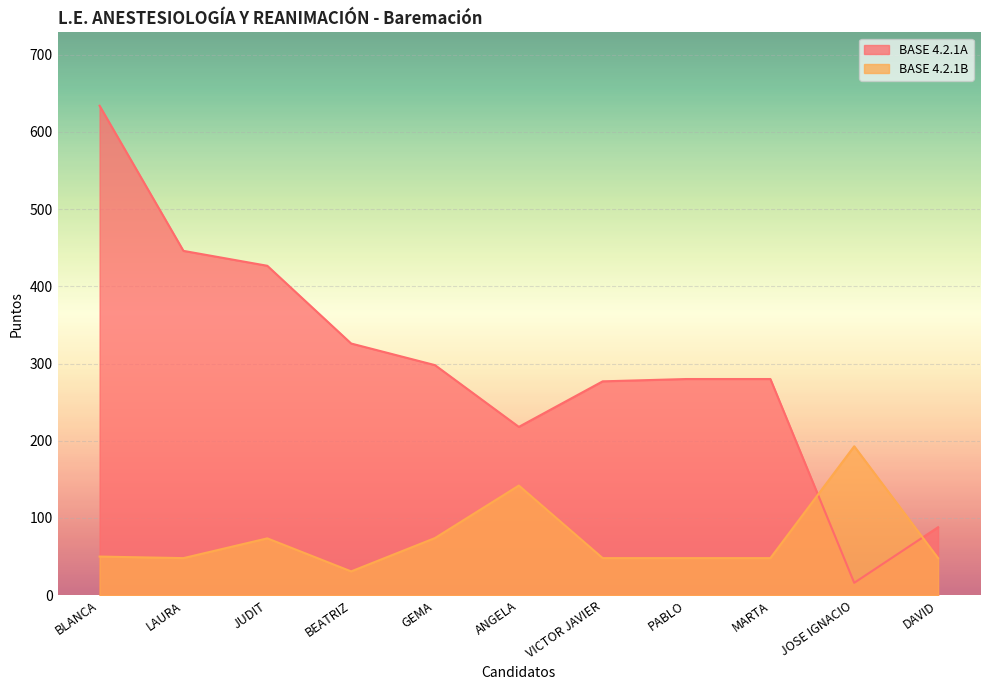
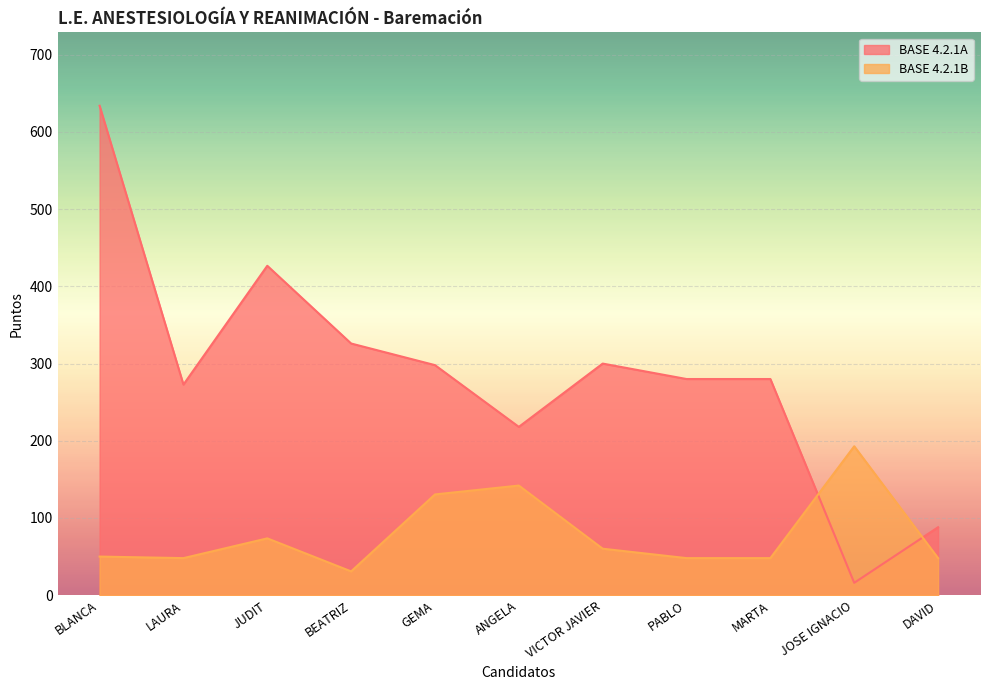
BASE 4.2.1A, LAURA: 450 -> 270
BASE 4.2.1B, GEMA: 70 -> 130
BASE 4.2.1A, VICTOR JAVIER: 280 -> 300
BASE 4.2.1B, VICTOR JAVIER: 50 -> 60
